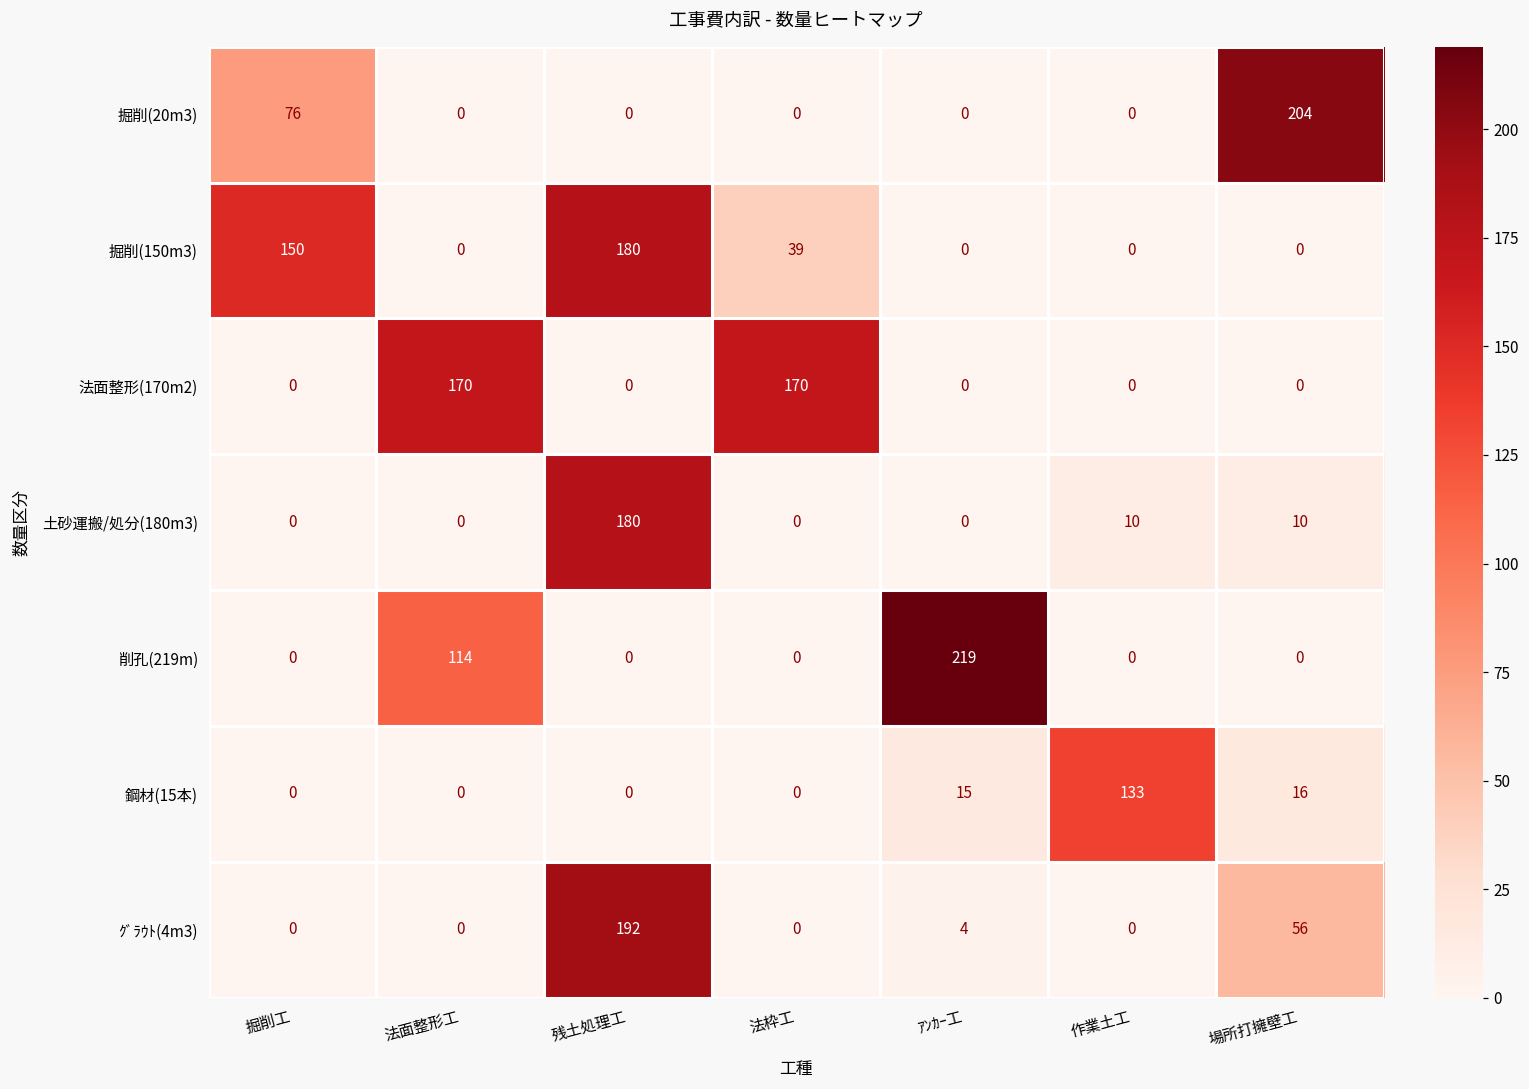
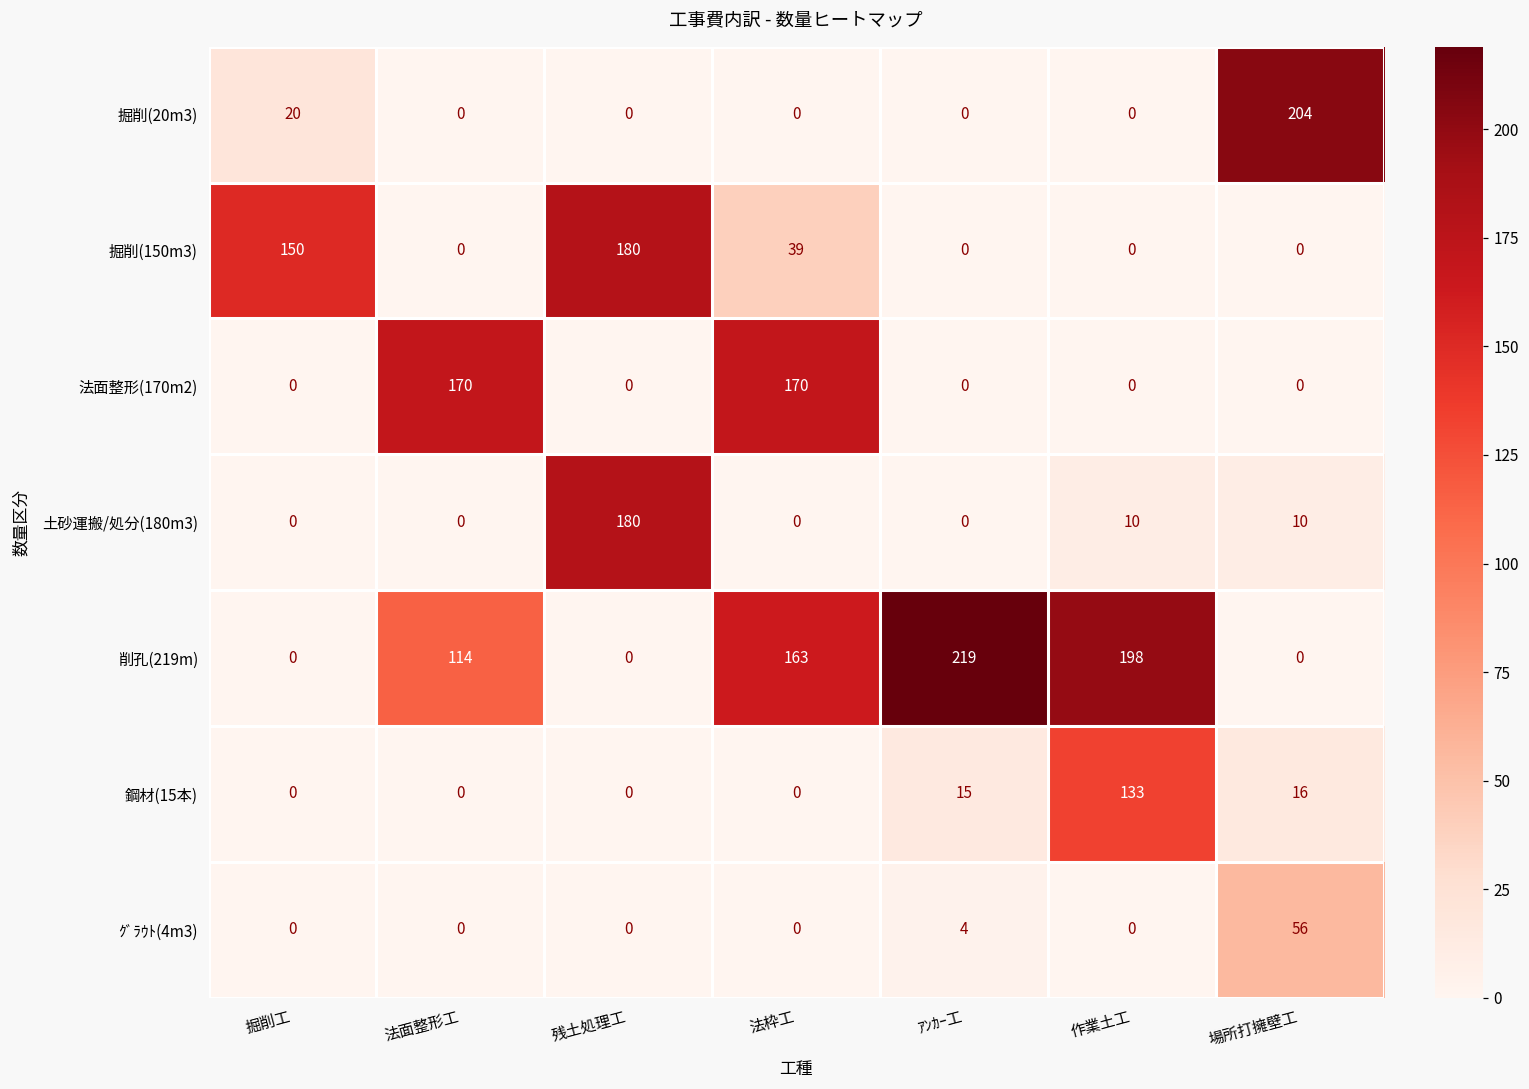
掘削(20m3), 掘削工: 76 -> 20
削孔(219m), 法枠工: 0 -> 163
削孔(219m), 作業土工: 0 -> 198
ｸﾞﾗｳﾄ(4m3), 残土処理工: 192 -> 0
